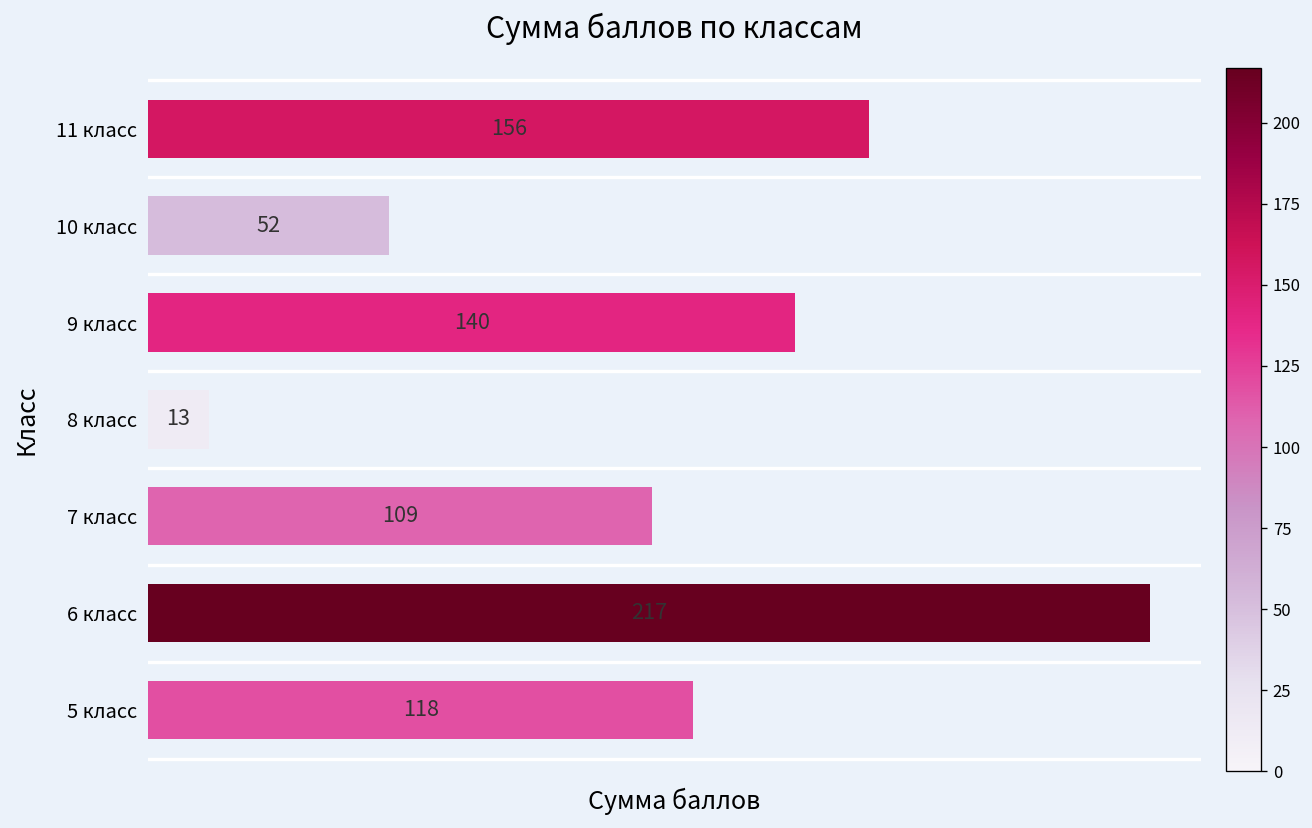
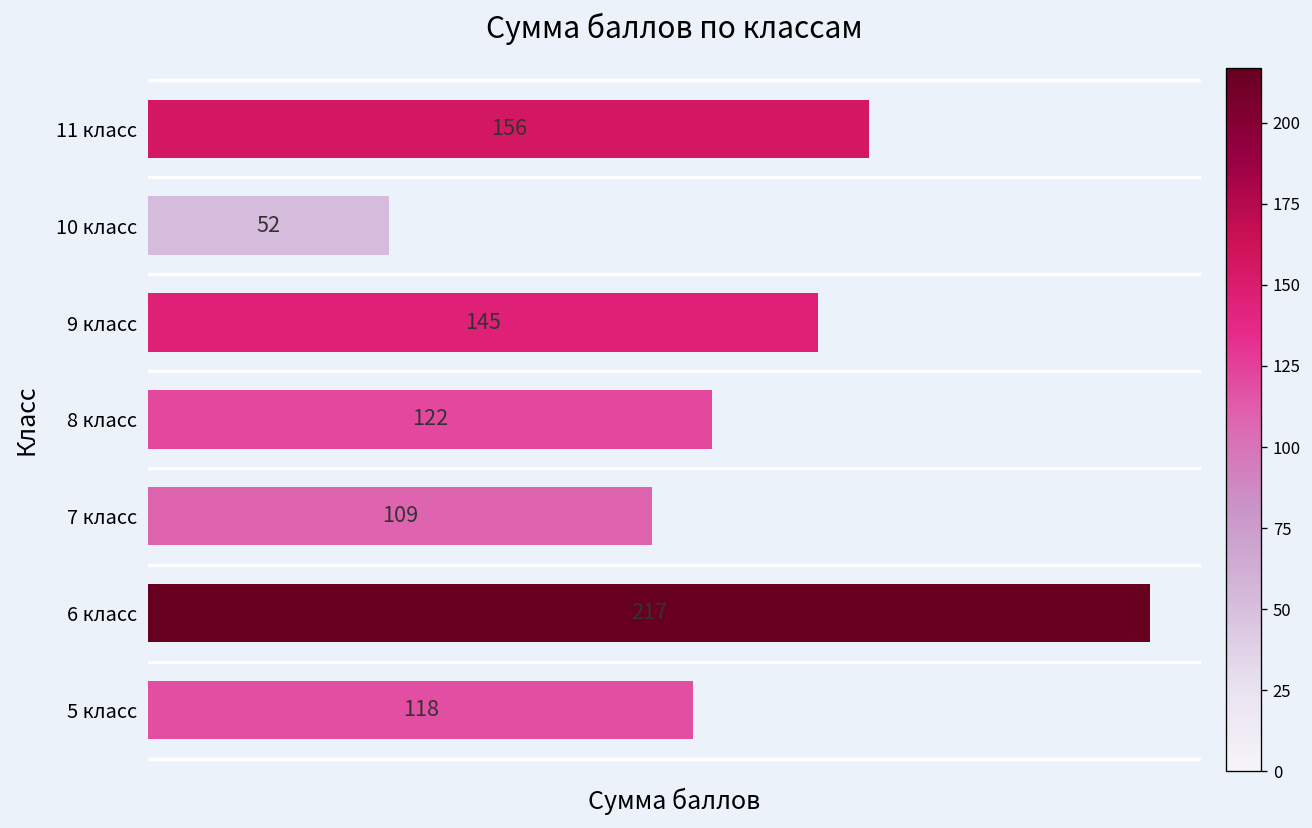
9 класс: 140 -> 145
8 класс: 13 -> 122
